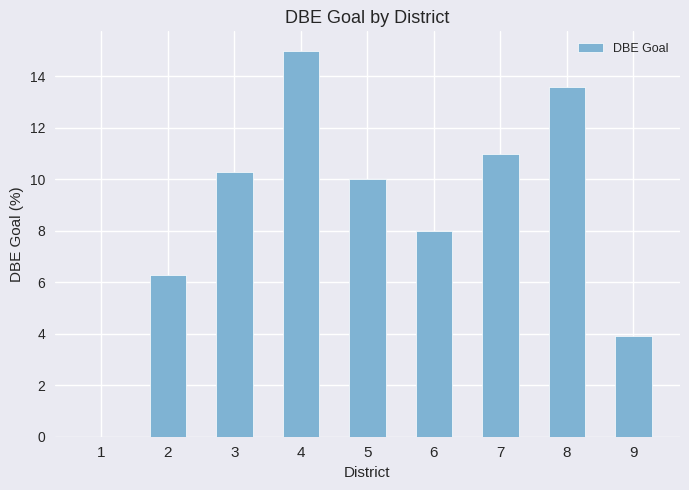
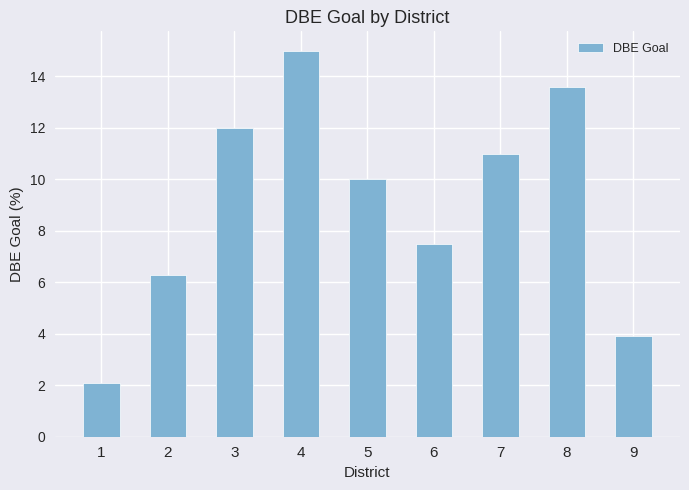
1: 0.0 -> 2.1
3: 10.3 -> 12.0
6: 8.0 -> 7.5
